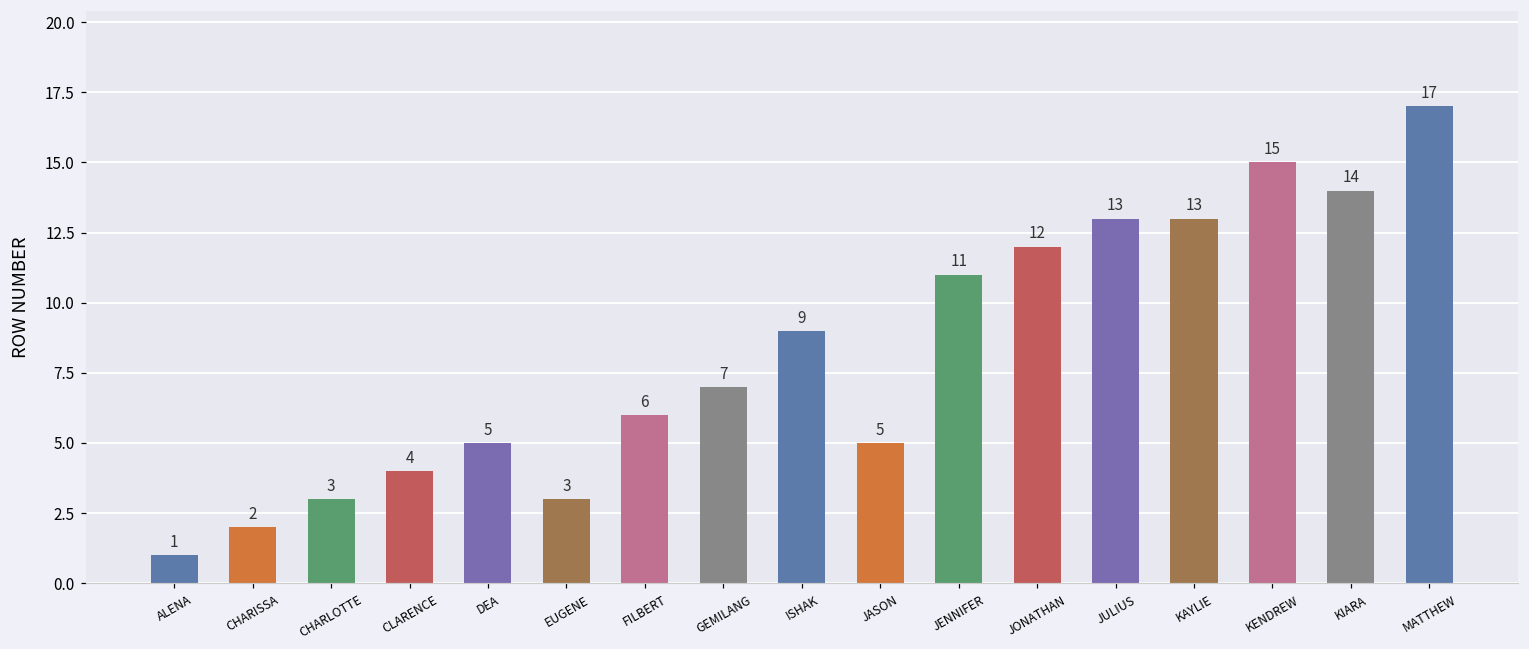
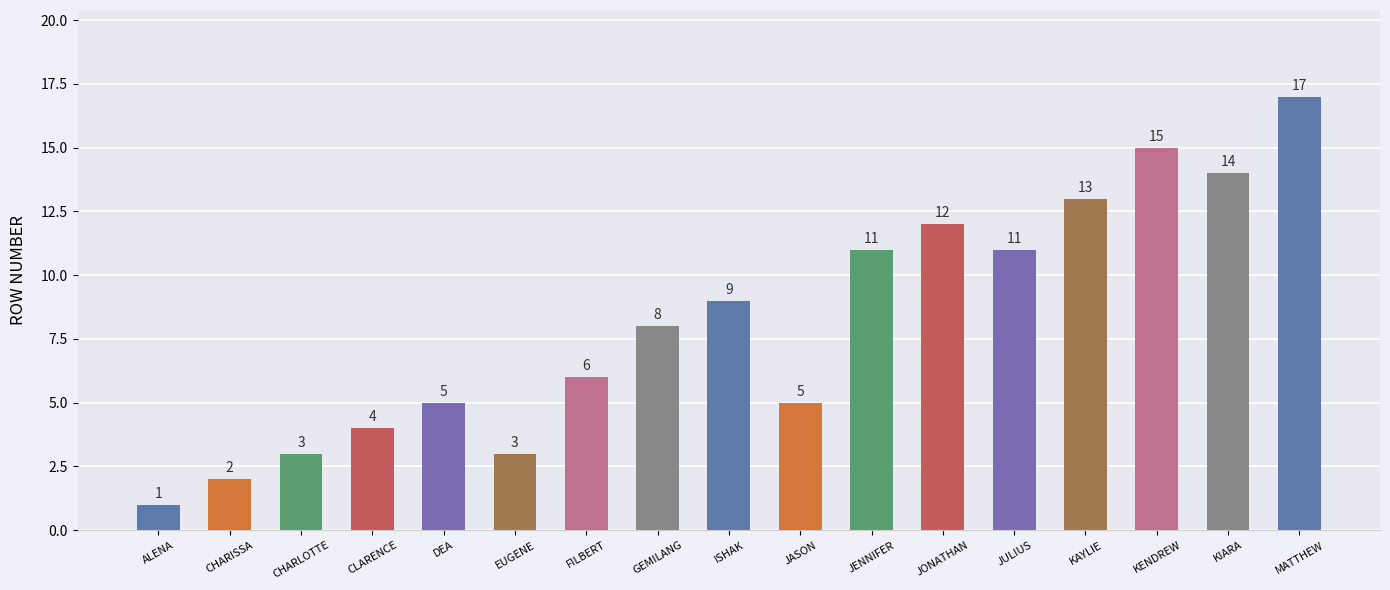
GEMILANG: 7 -> 8
JULIUS: 13 -> 11
